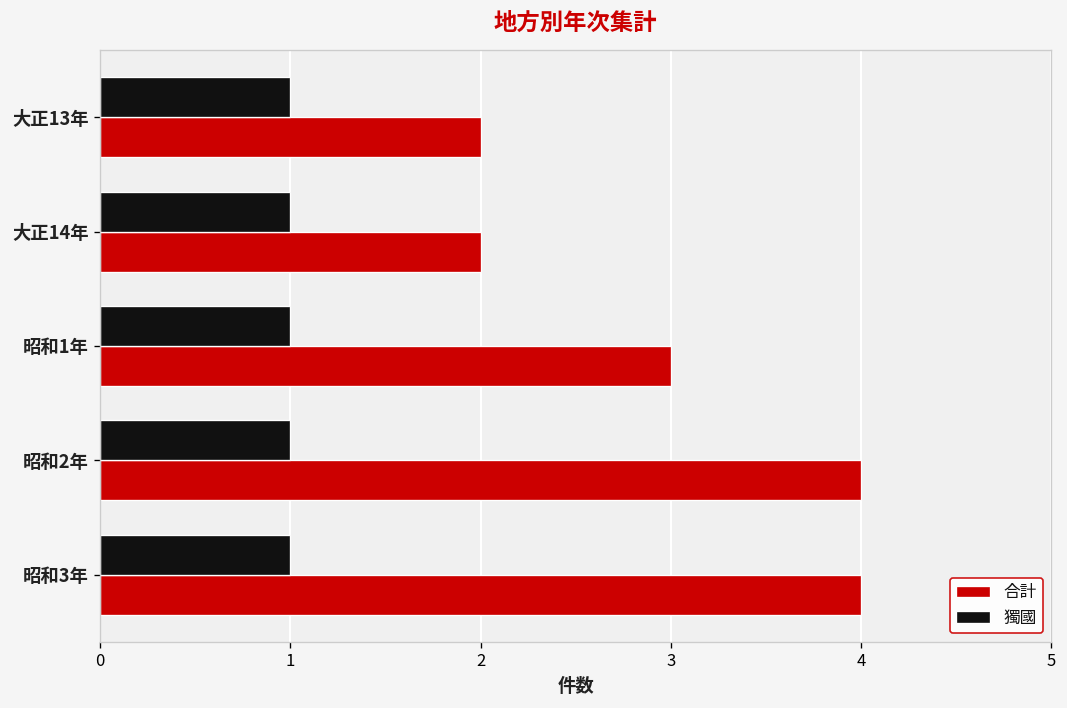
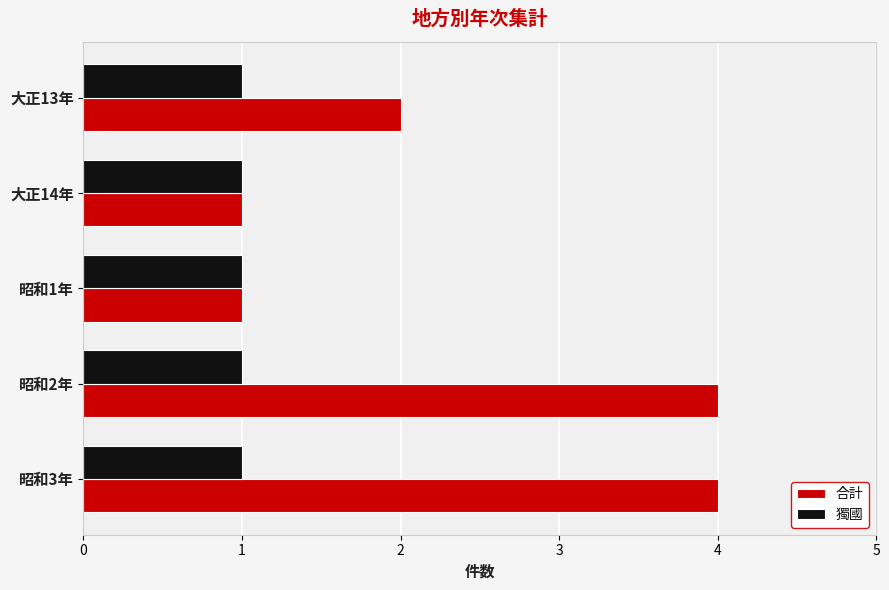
合計, 大正14年: 2 -> 1
合計, 昭和1年: 3 -> 1
